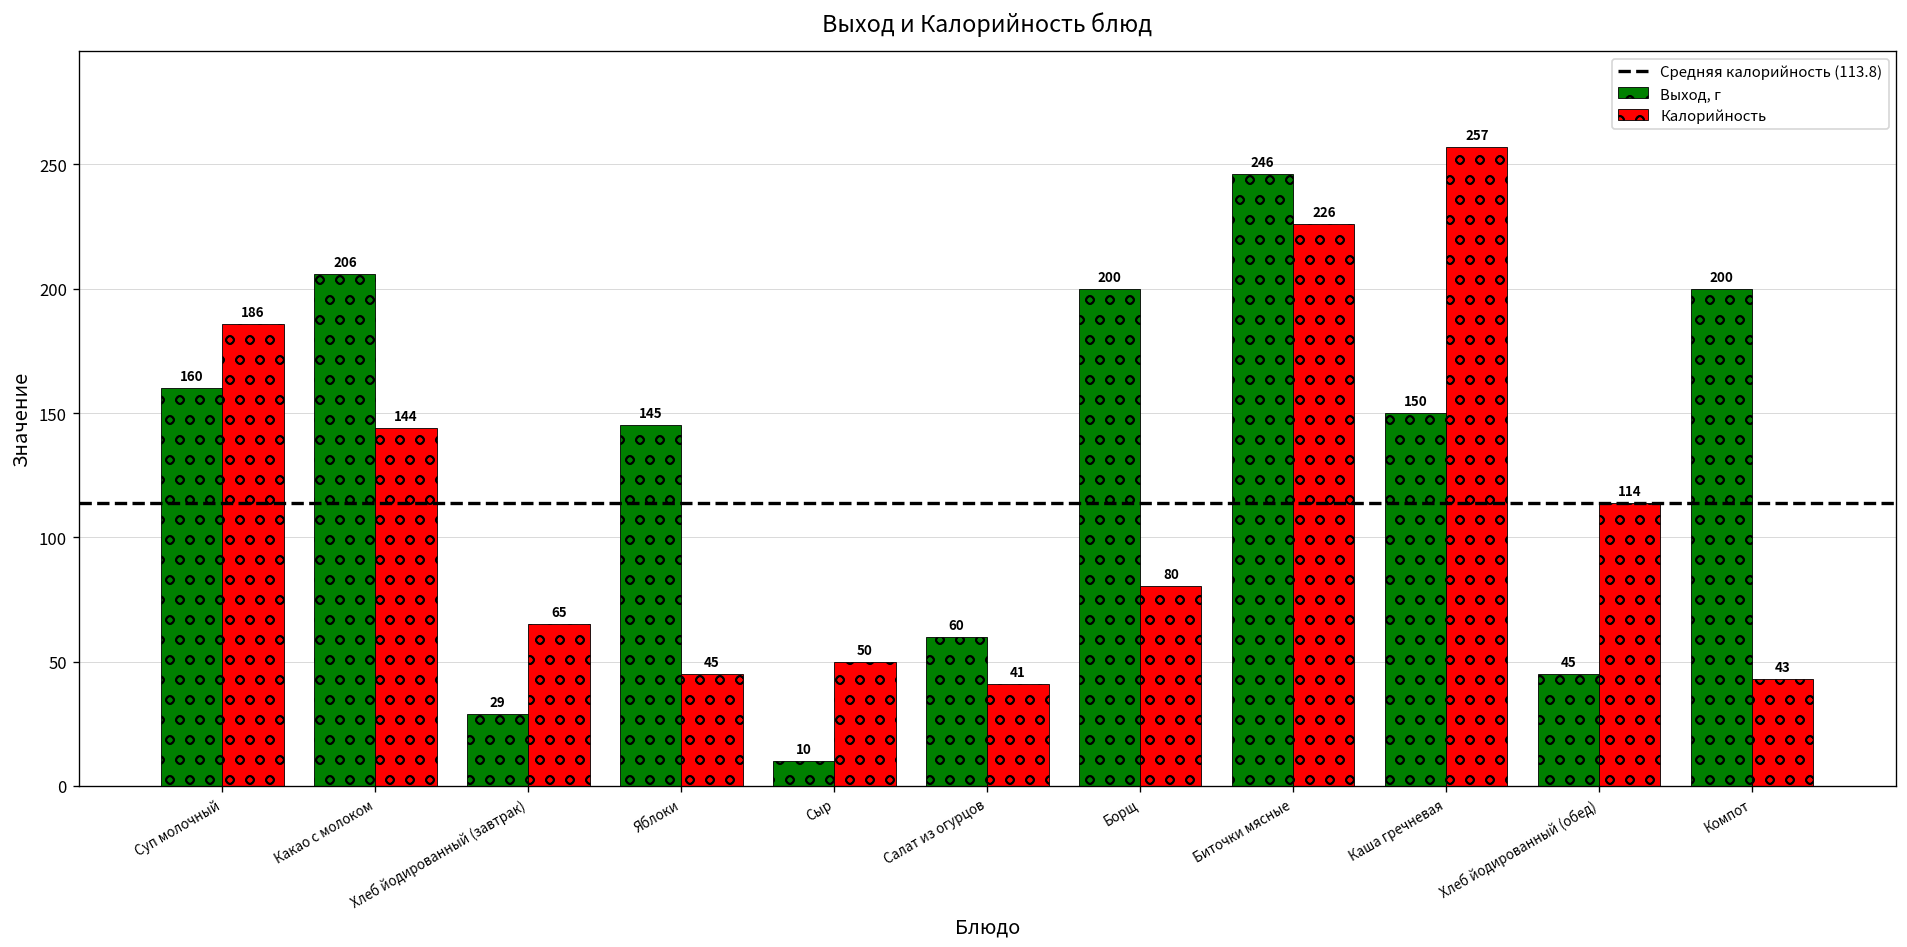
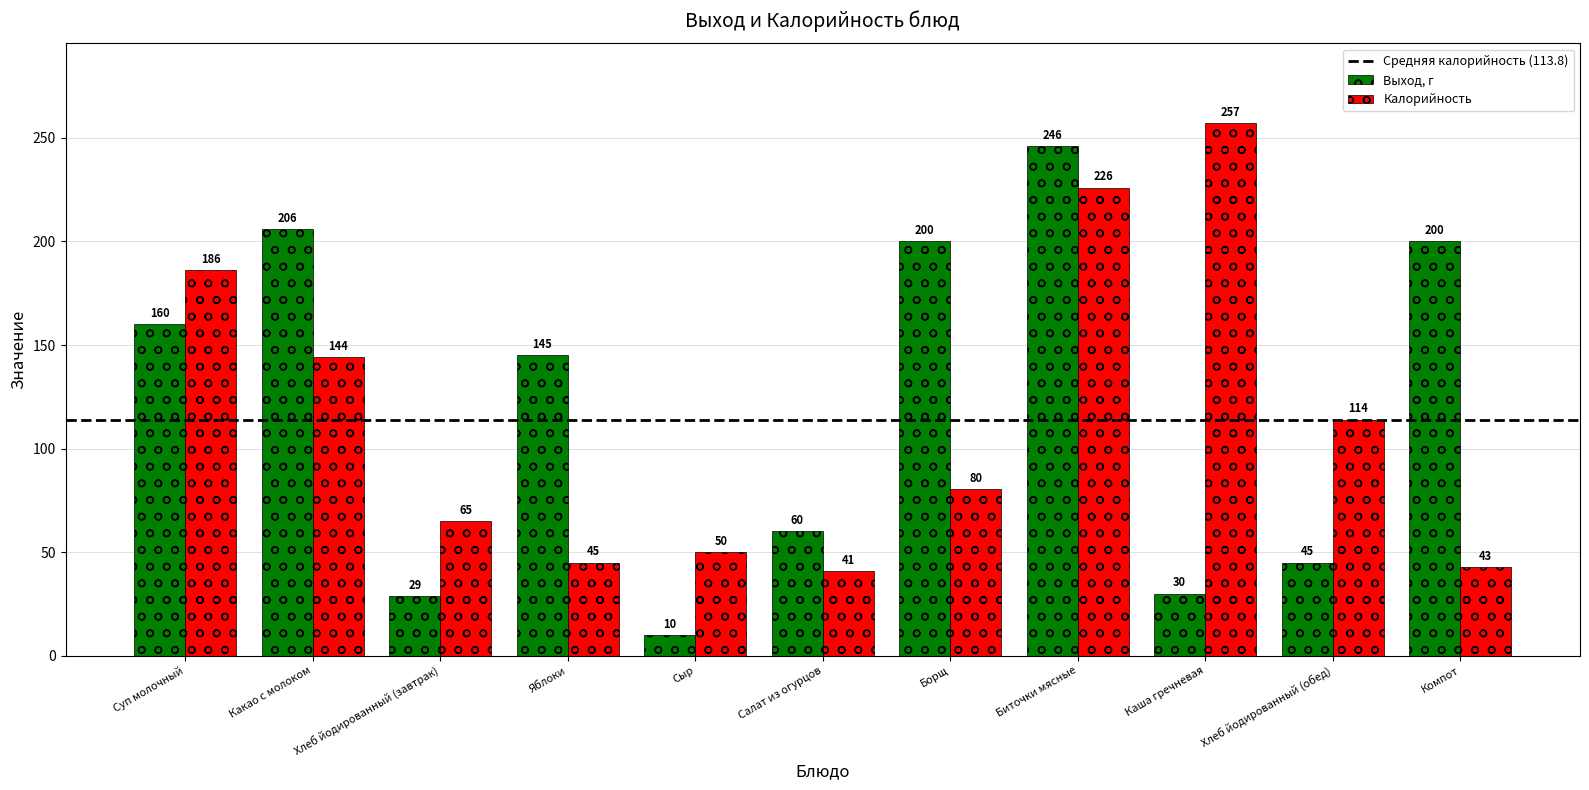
Выход, г, Каша гречневая: 150 -> 30
